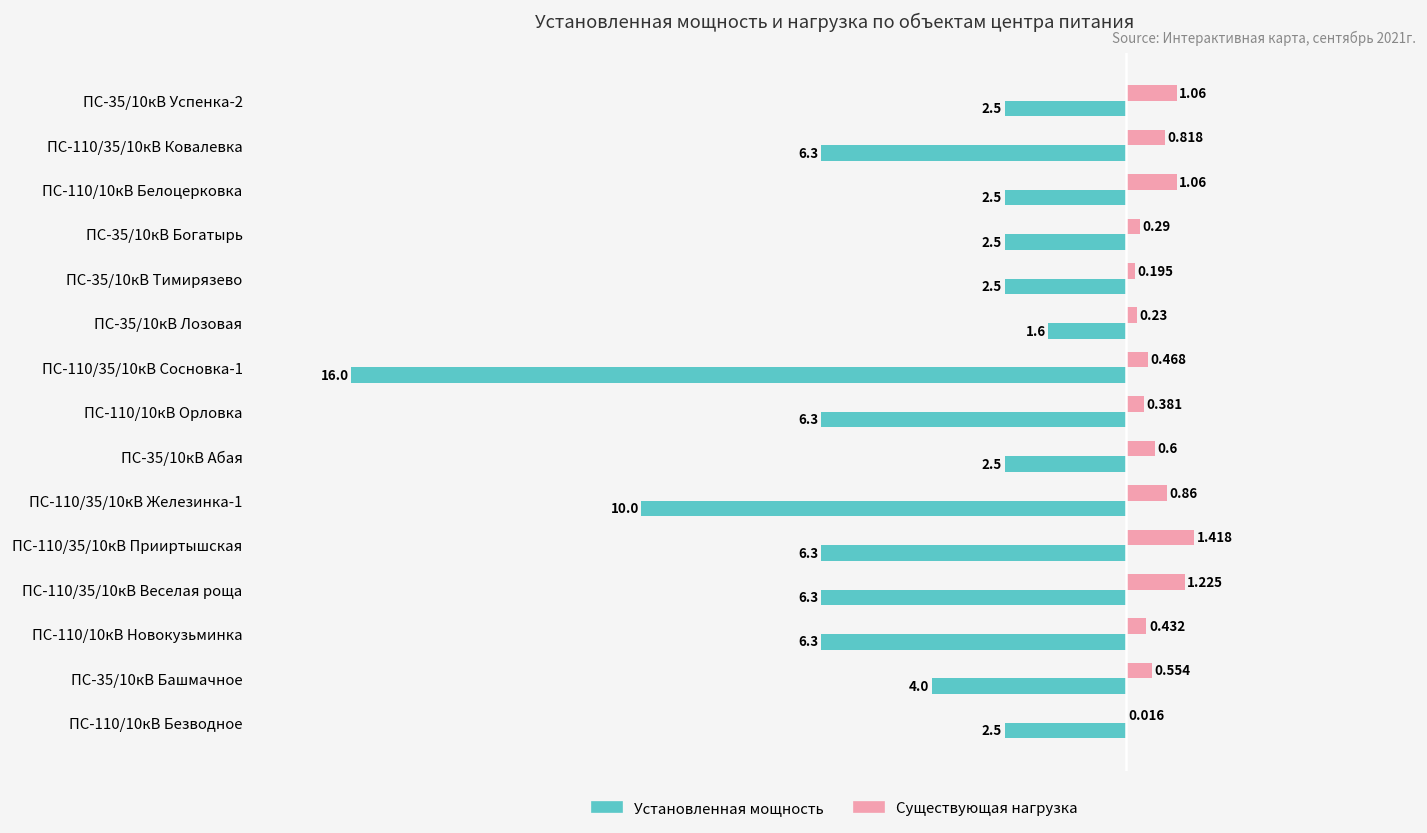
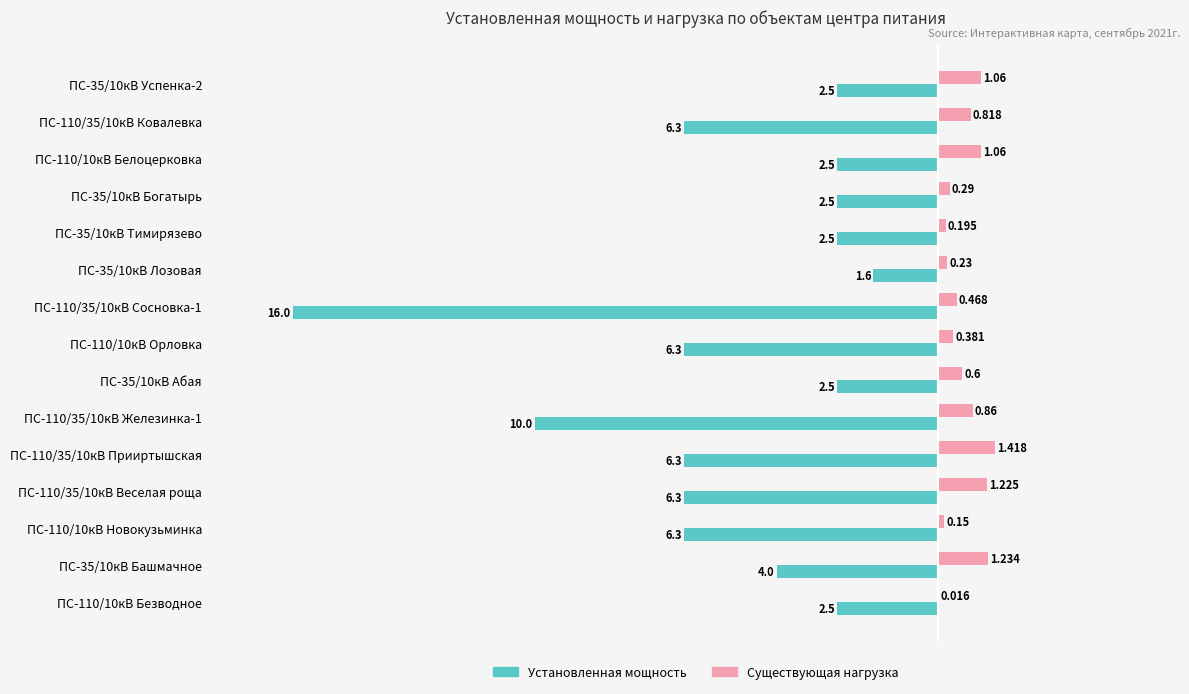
Существующая нагрузка, ПС-110/10кВ Новокузьминка: 0.432 -> 0.15
Существующая нагрузка, ПС-35/10кВ Башмачное: 0.554 -> 1.234
